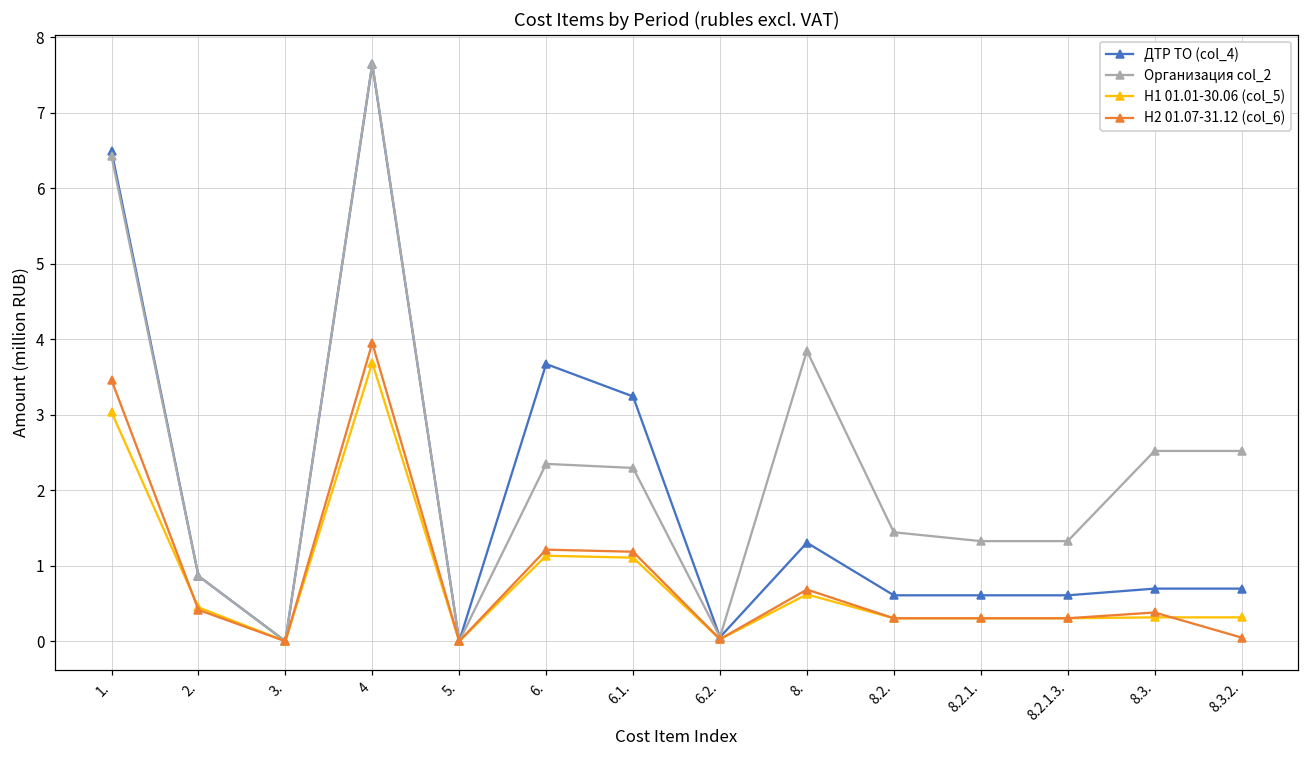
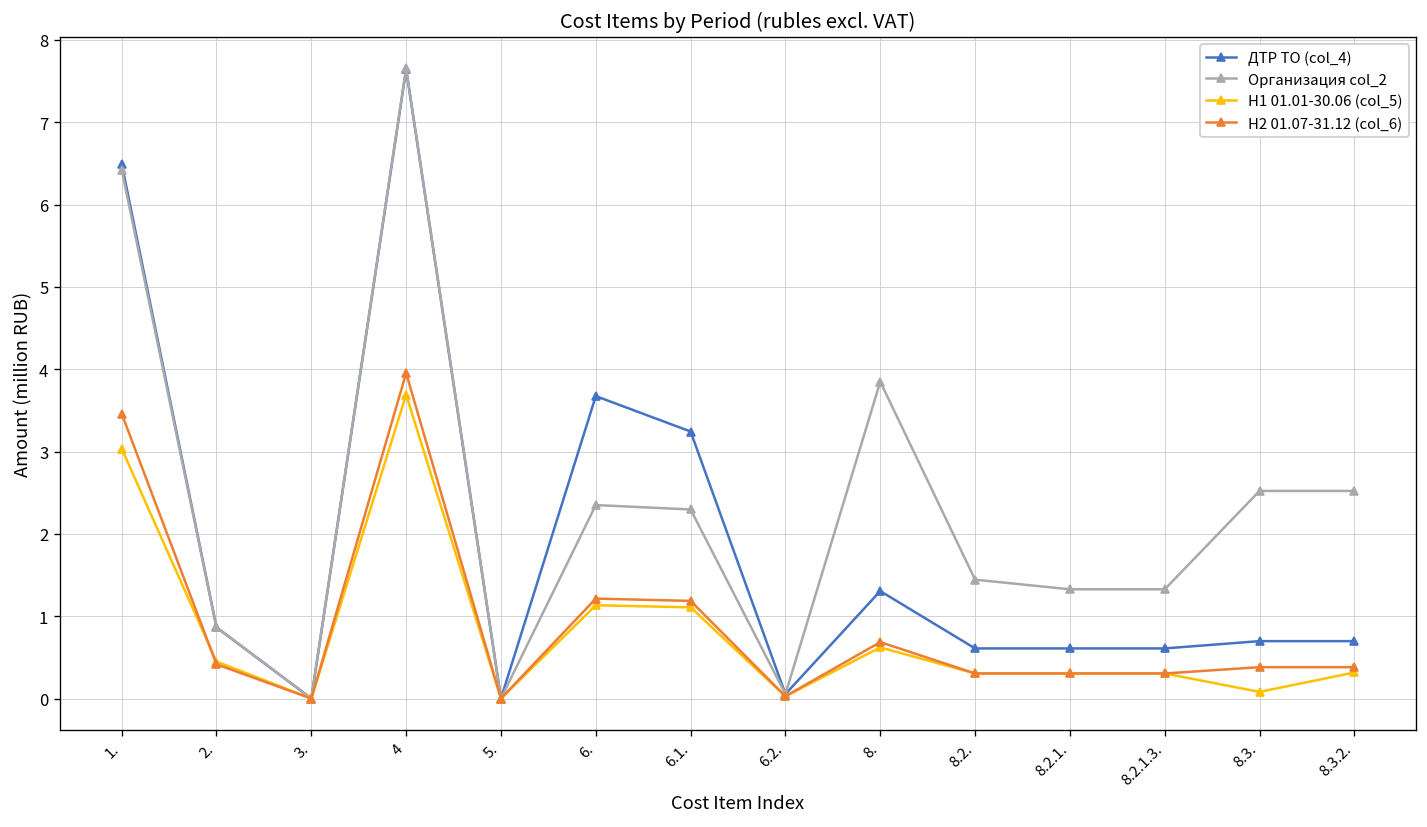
H1 01.01-30.06 (col_5), 8.3.: 0.3 -> 0.1
H2 01.07-31.12 (col_6), 8.3.2.: 0.0 -> 0.4
